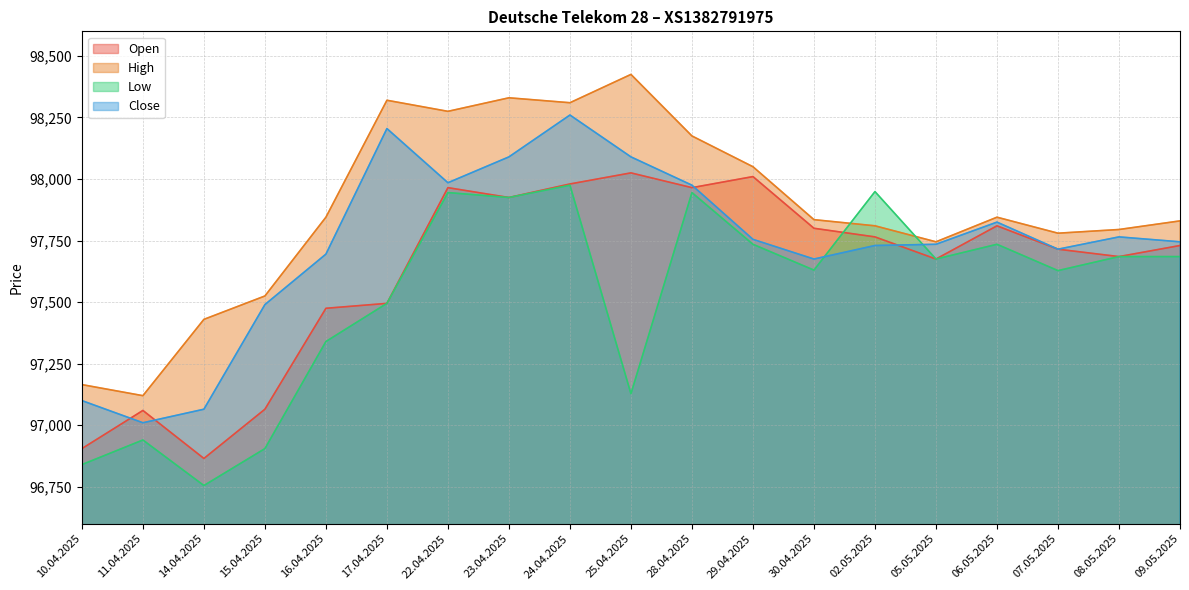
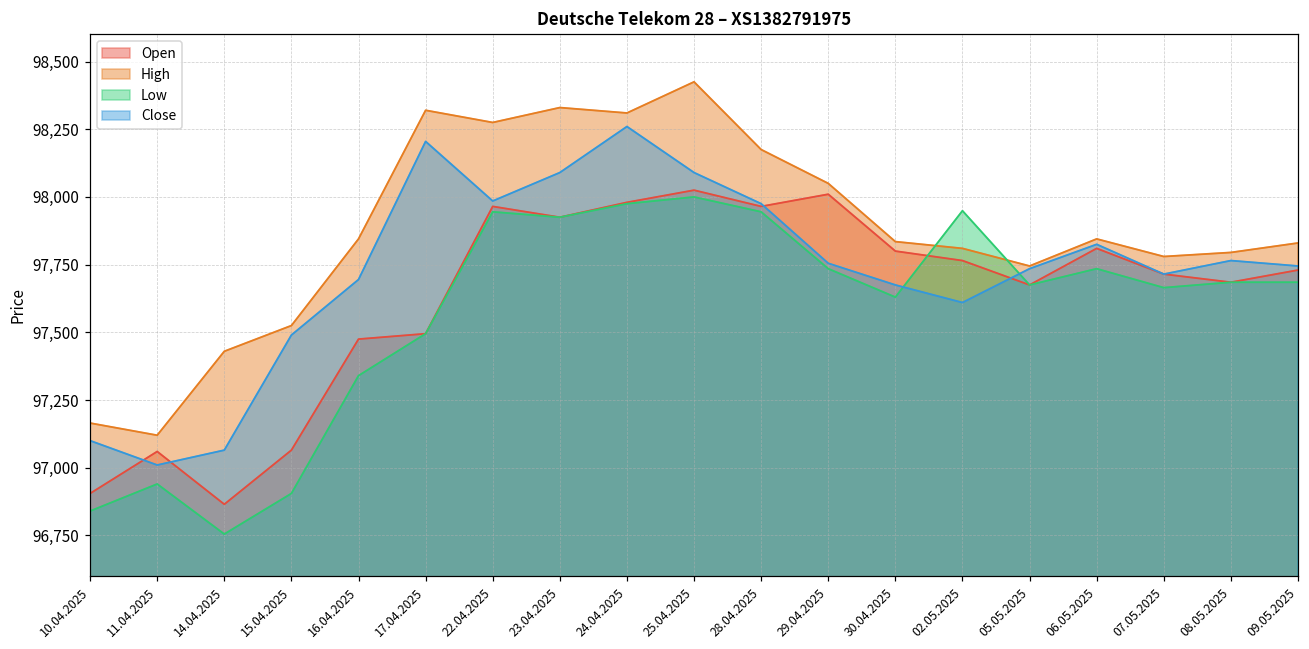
Low, 25.04.2025: 97,130 -> 98,000
Close, 02.05.2025: 97,730 -> 97,610
Low, 07.05.2025: 97,630 -> 97,670
